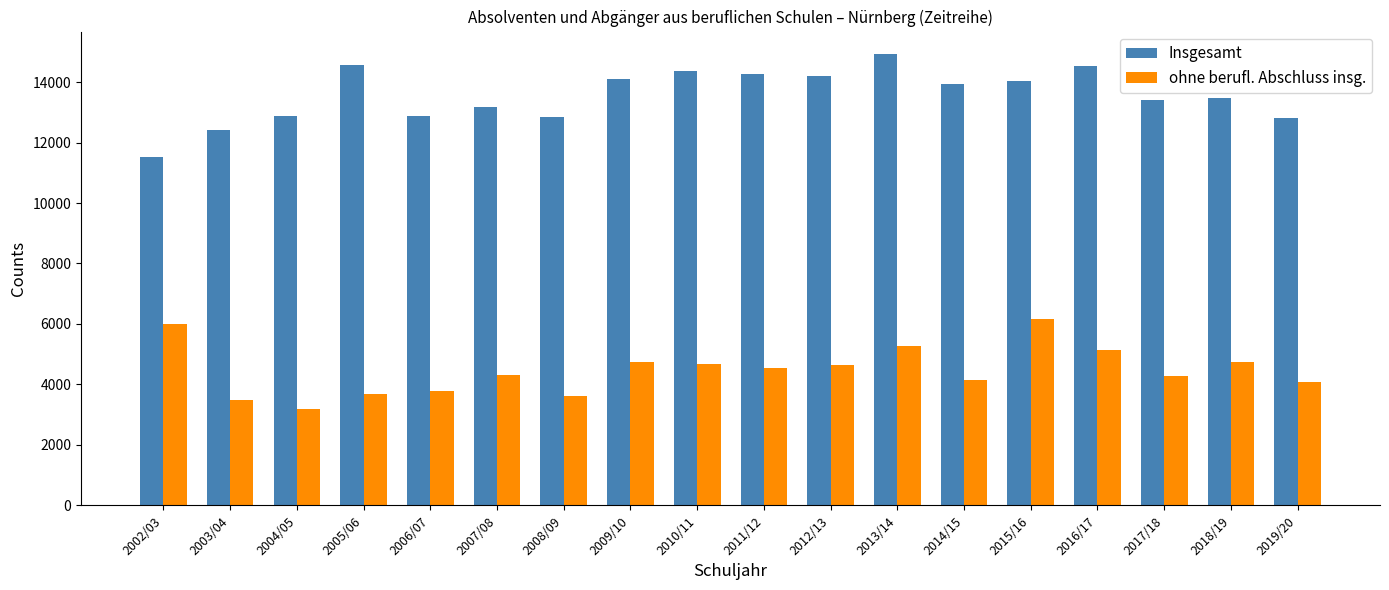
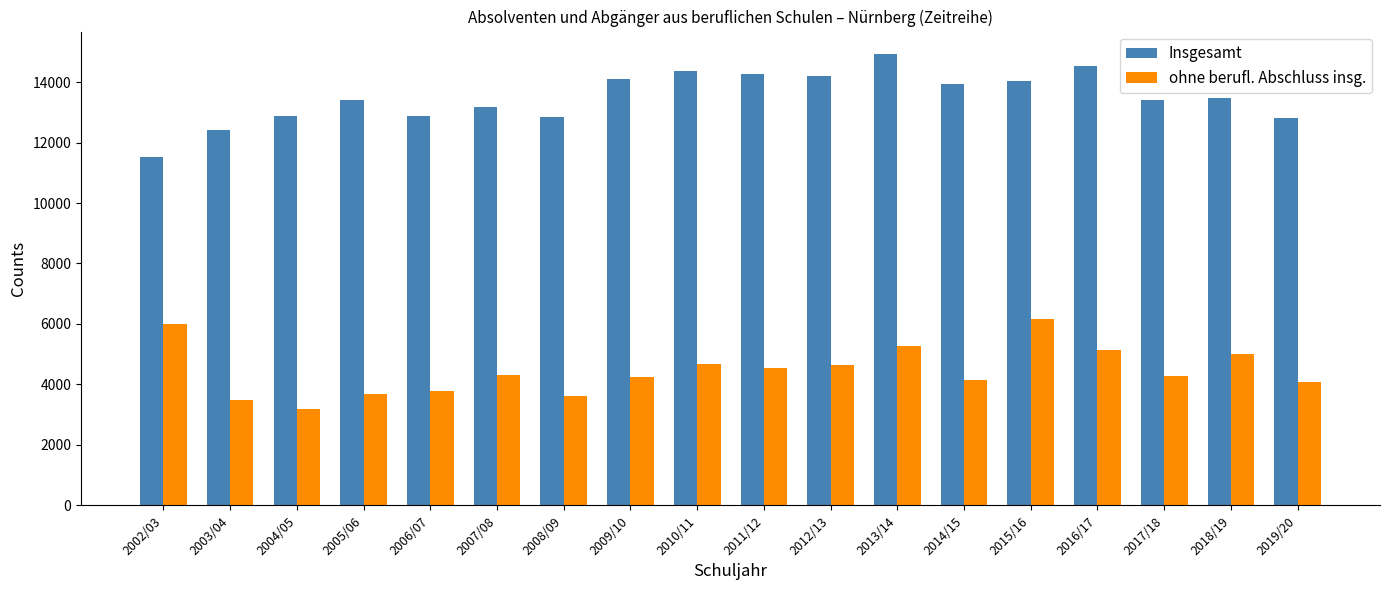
Insgesamt, 2005/06: 14600 -> 13400
ohne berufl. Abschluss insg., 2009/10: 4700 -> 4200
ohne berufl. Abschluss insg., 2018/19: 4700 -> 5000
